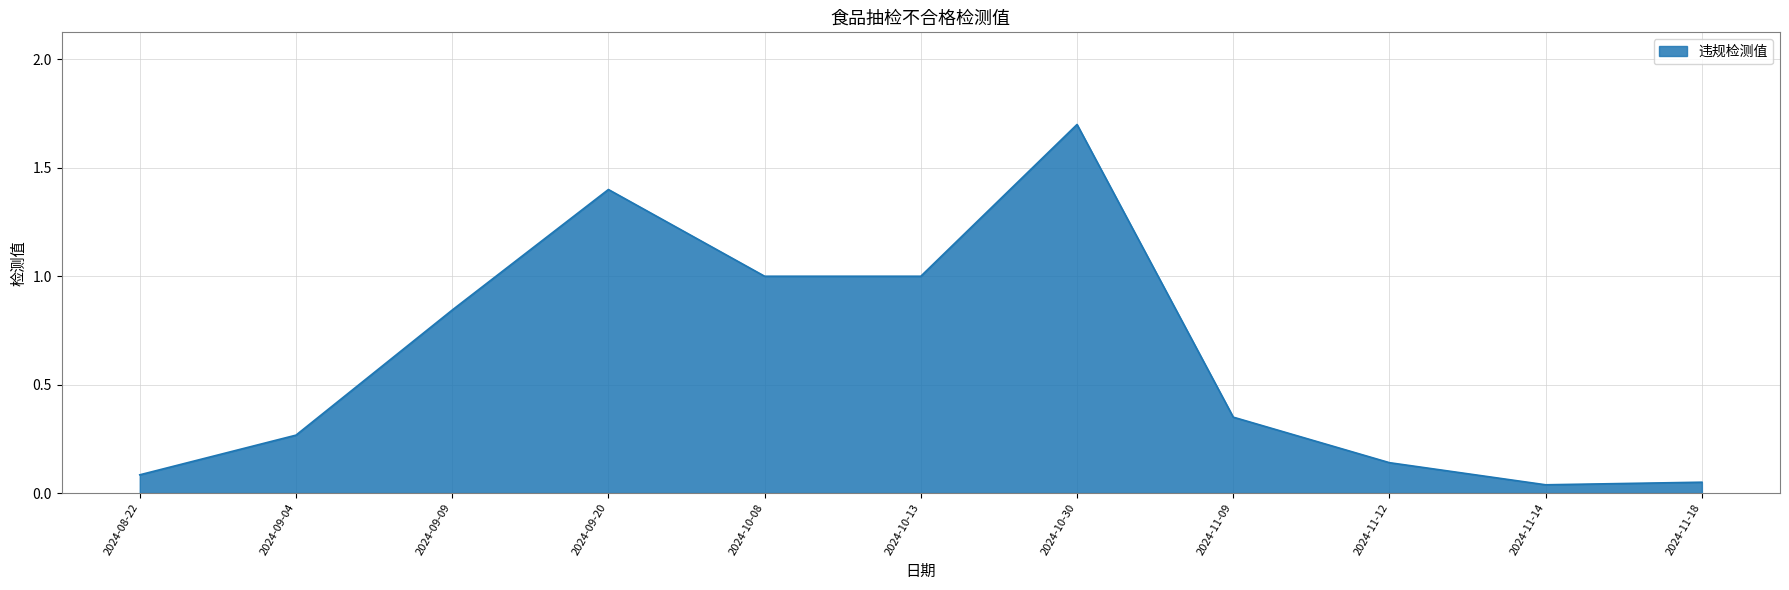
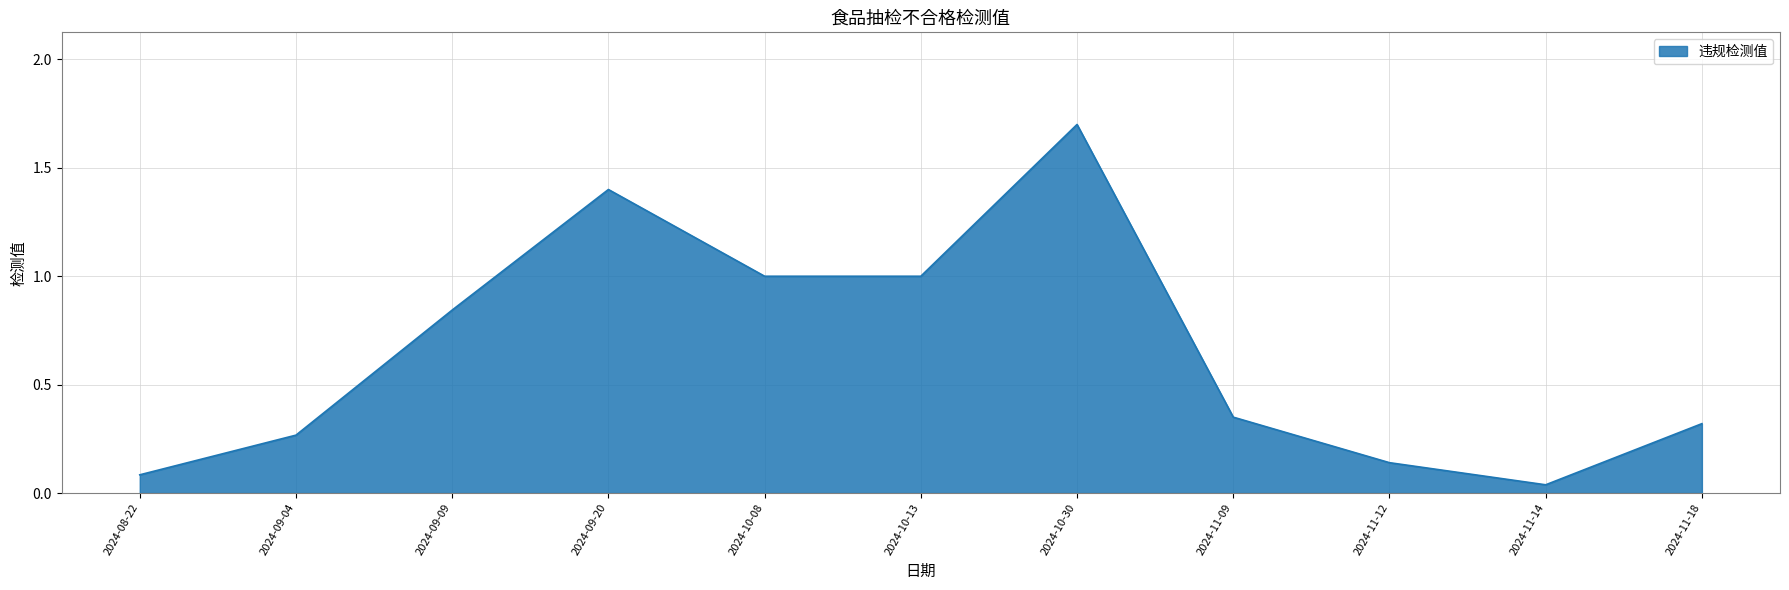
2024-11-18: 0.05 -> 0.32
